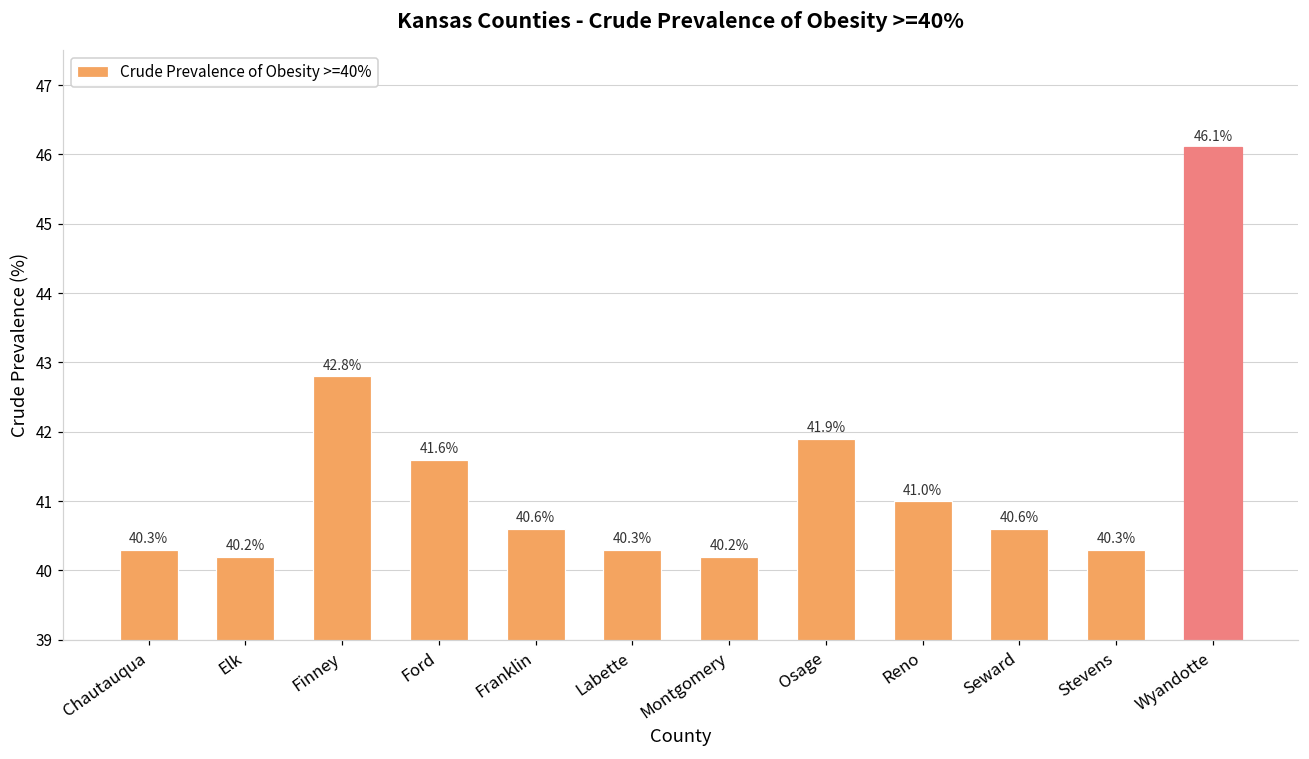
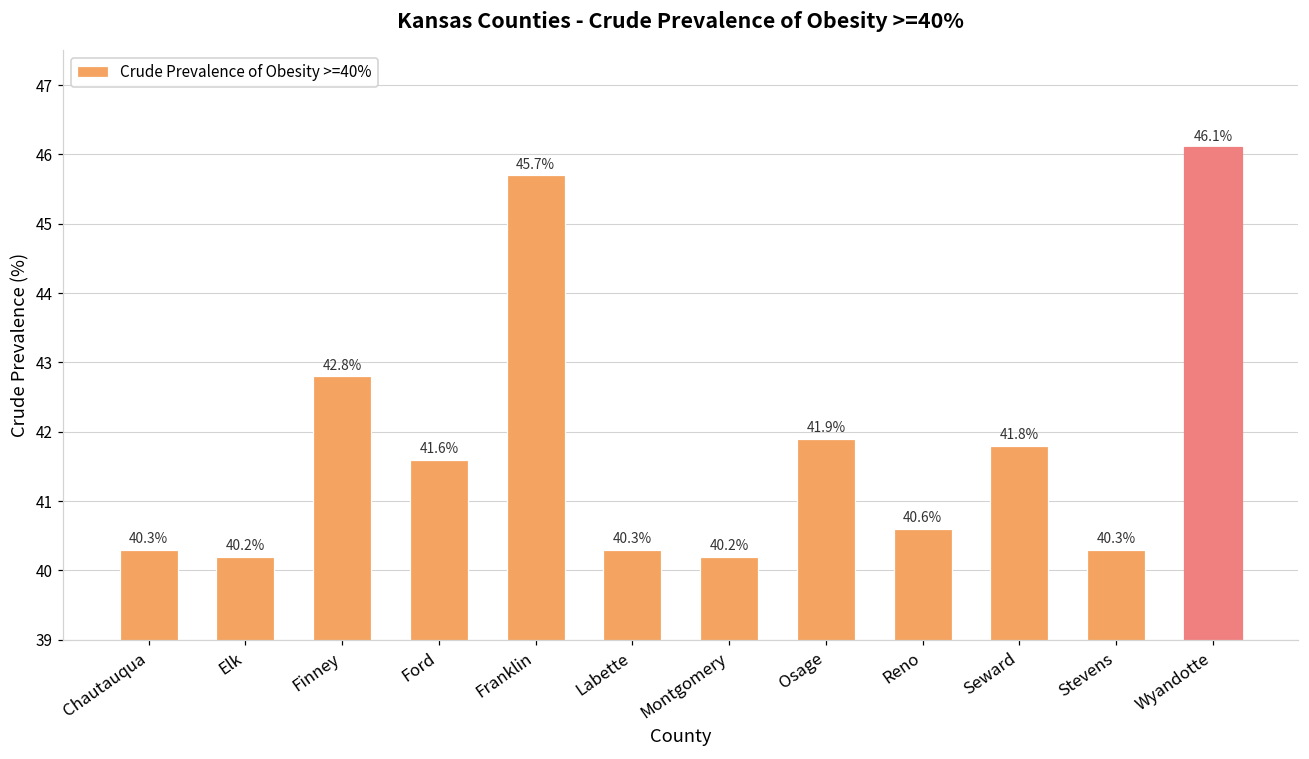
Franklin: 40.6% -> 45.7%
Reno: 41.0% -> 40.6%
Seward: 40.6% -> 41.8%
